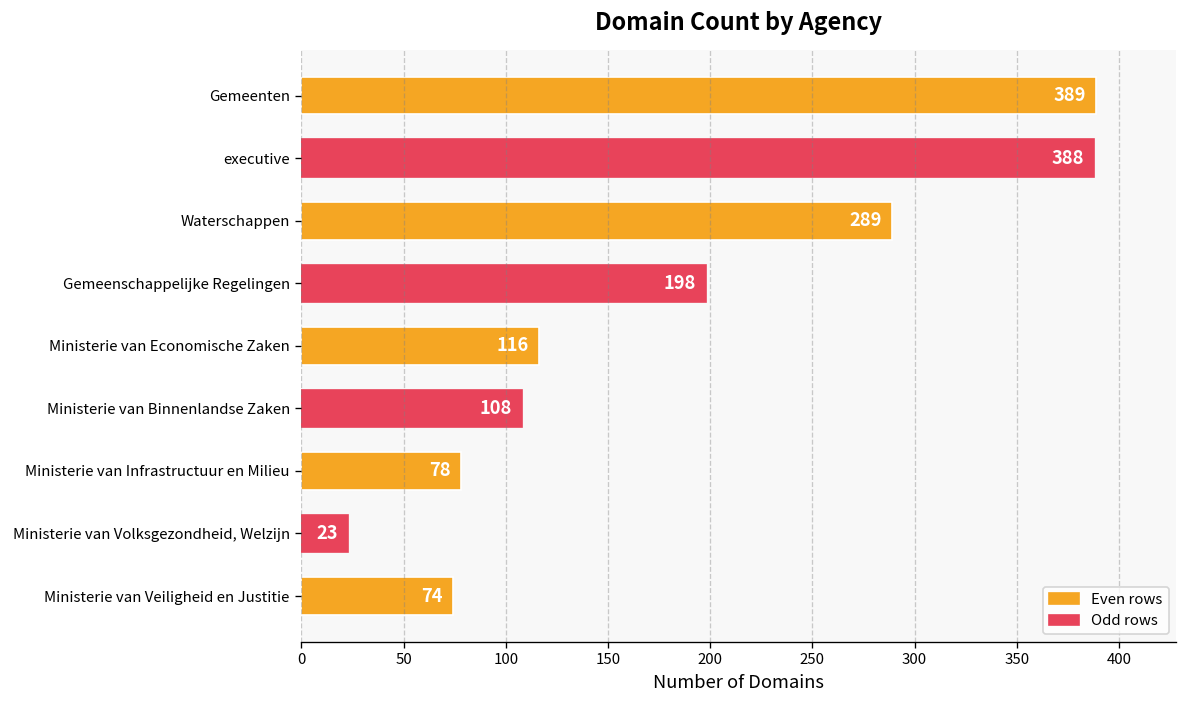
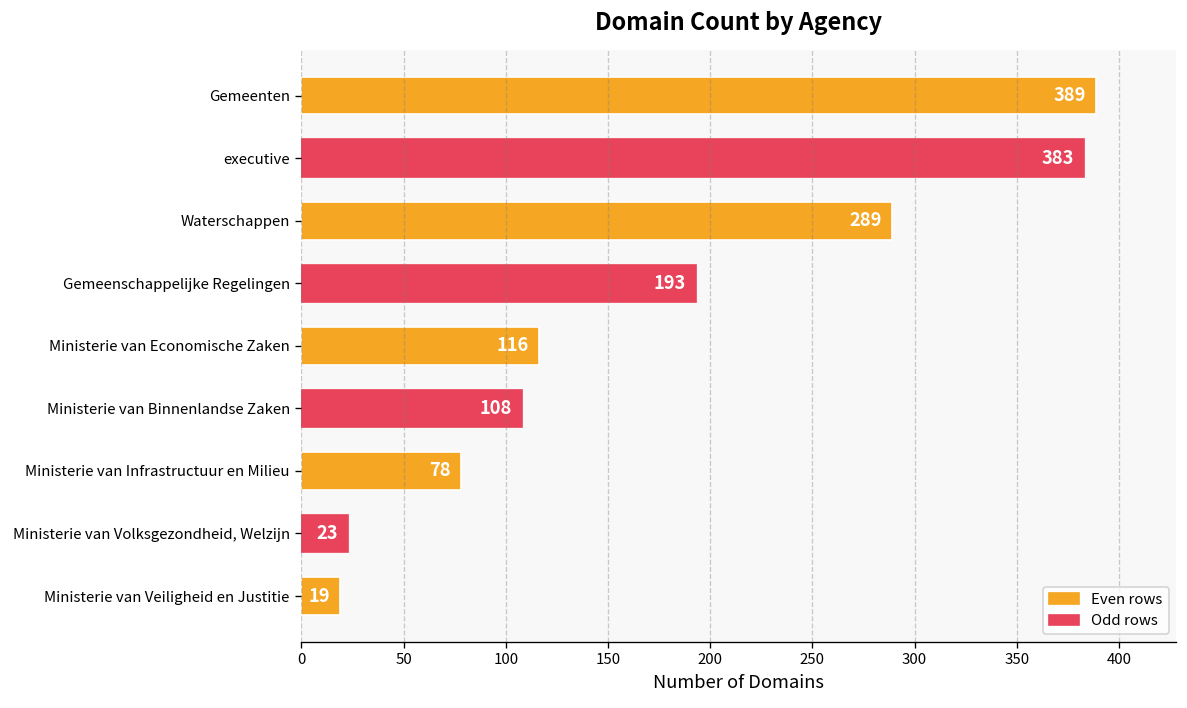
executive: 388 -> 383
Gemeenschappelijke Regelingen: 198 -> 193
Ministerie van Veiligheid en Justitie: 74 -> 19
